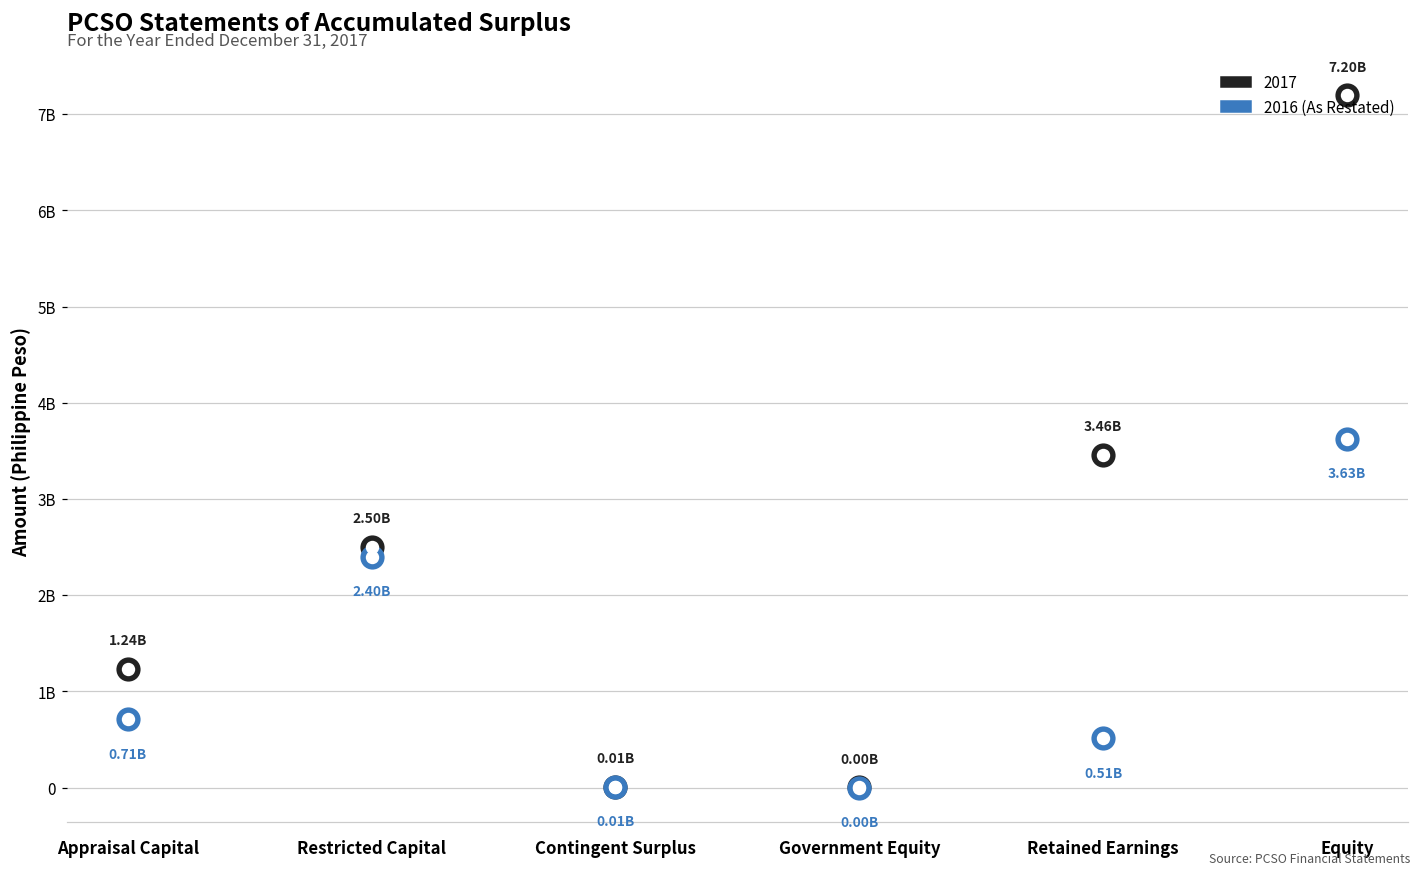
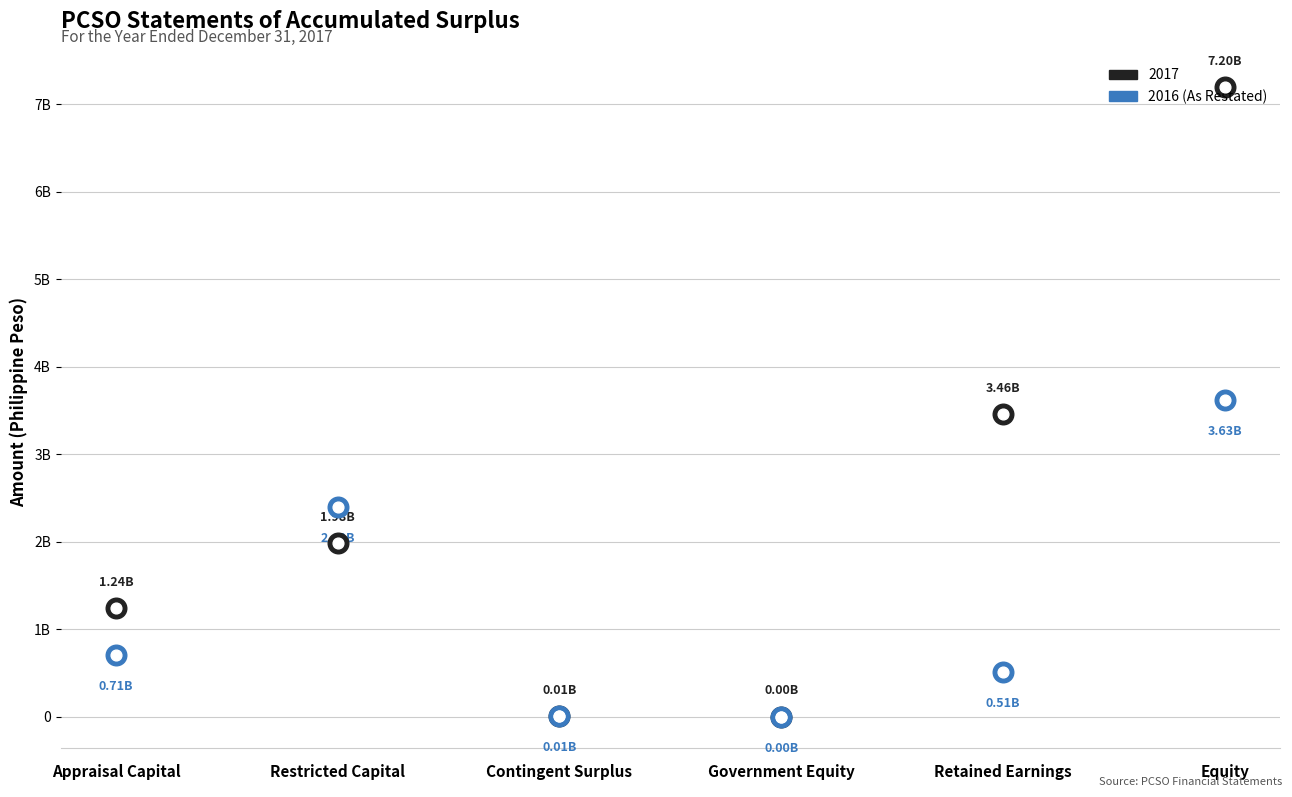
2017, Restricted Capital: 2.50B -> 1.98B
